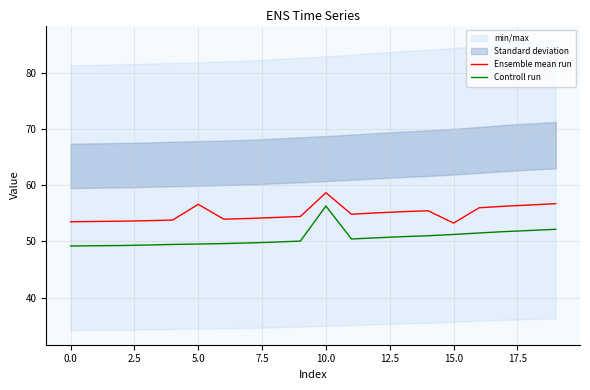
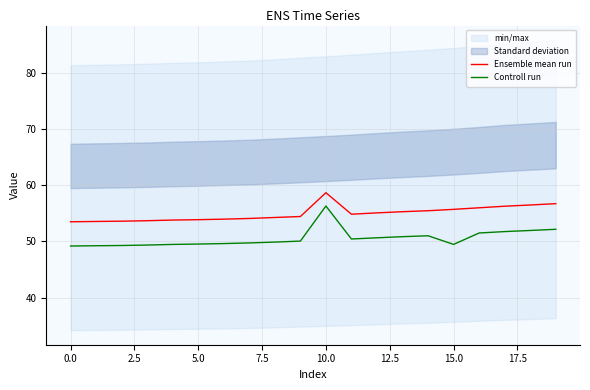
Ensemble mean run, 5.0: 57 -> 54
Ensemble mean run, 15.0: 53 -> 56
Controll run, 15.0: 51 -> 49
